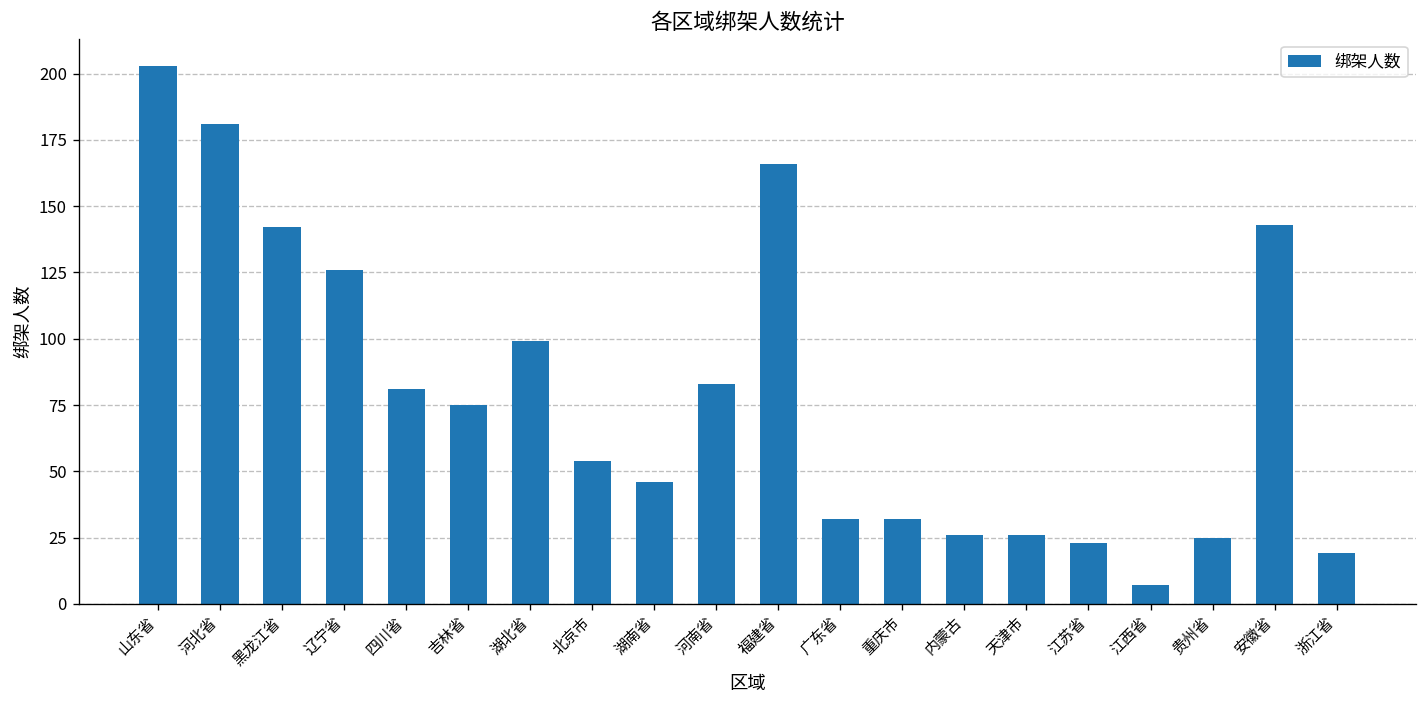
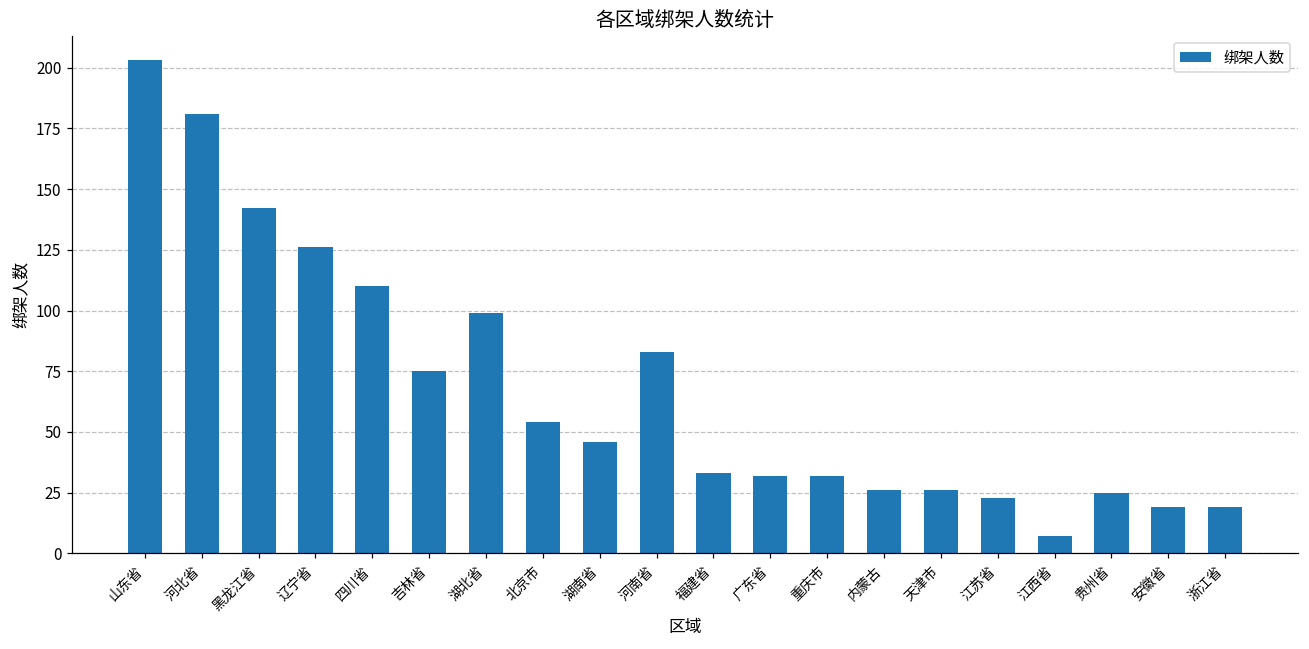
四川省: 81 -> 110
福建省: 166 -> 33
安徽省: 143 -> 19
